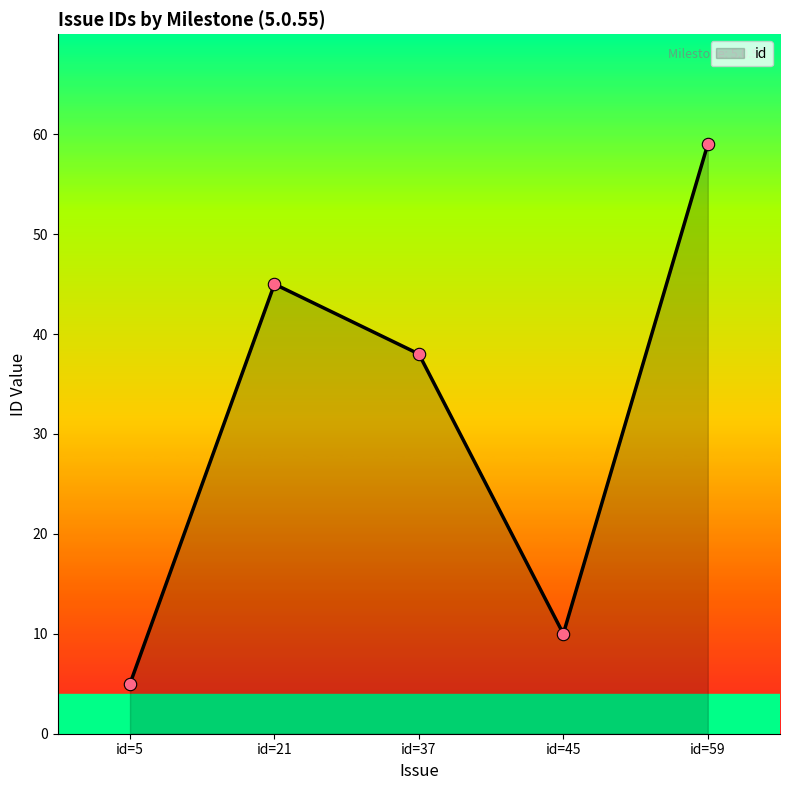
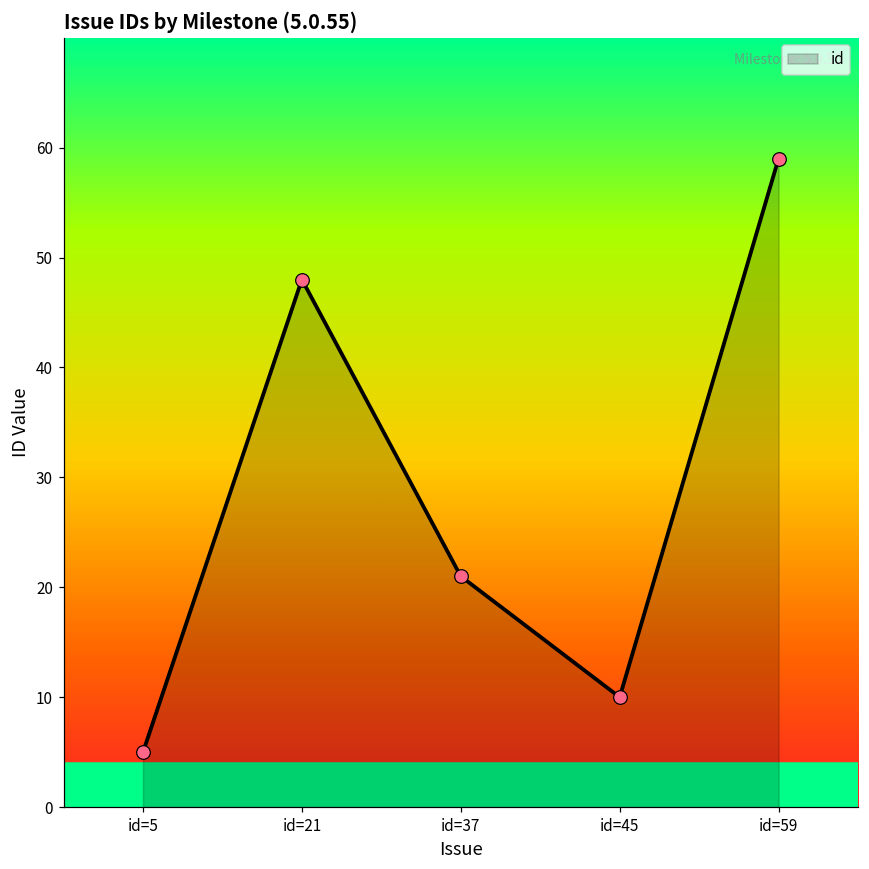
id=21: 45 -> 48
id=37: 38 -> 21
